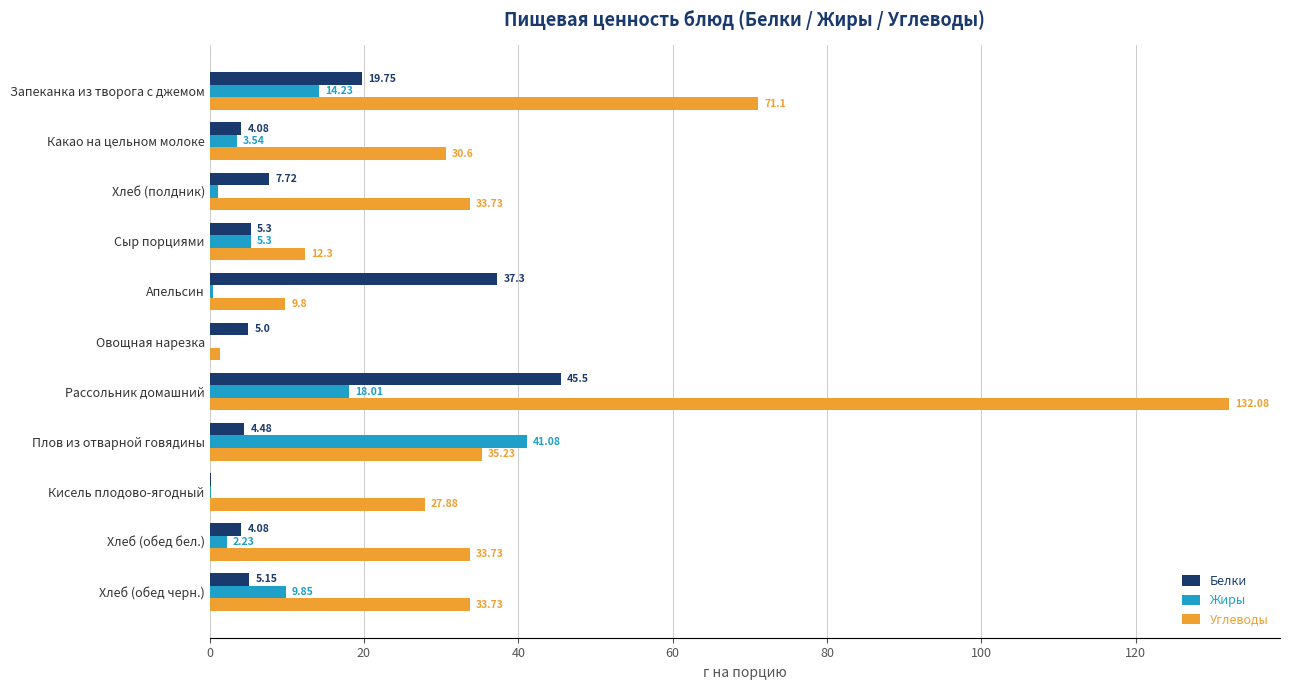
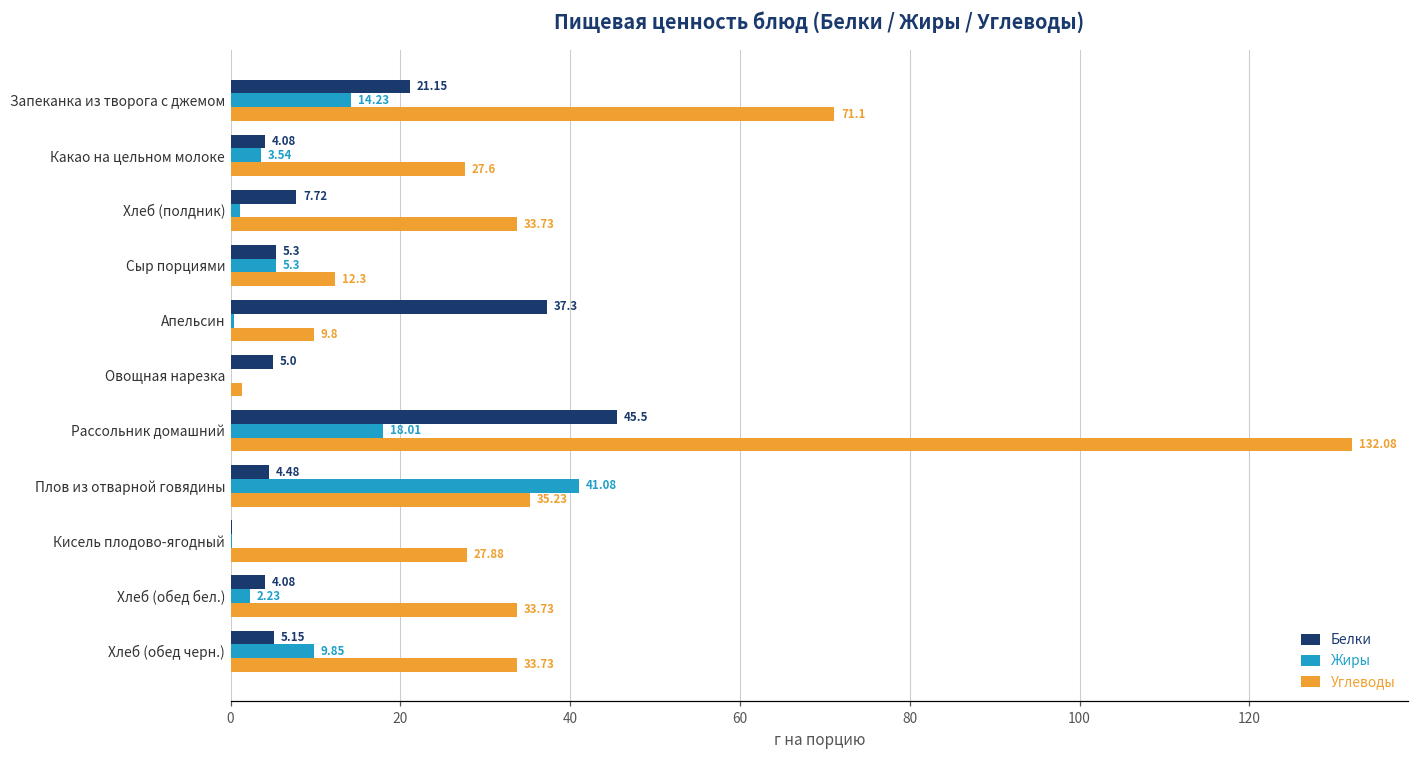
Белки, Запеканка из творога с джемом: 19.75 -> 21.15
Углеводы, Какао на цельном молоке: 30.6 -> 27.6
